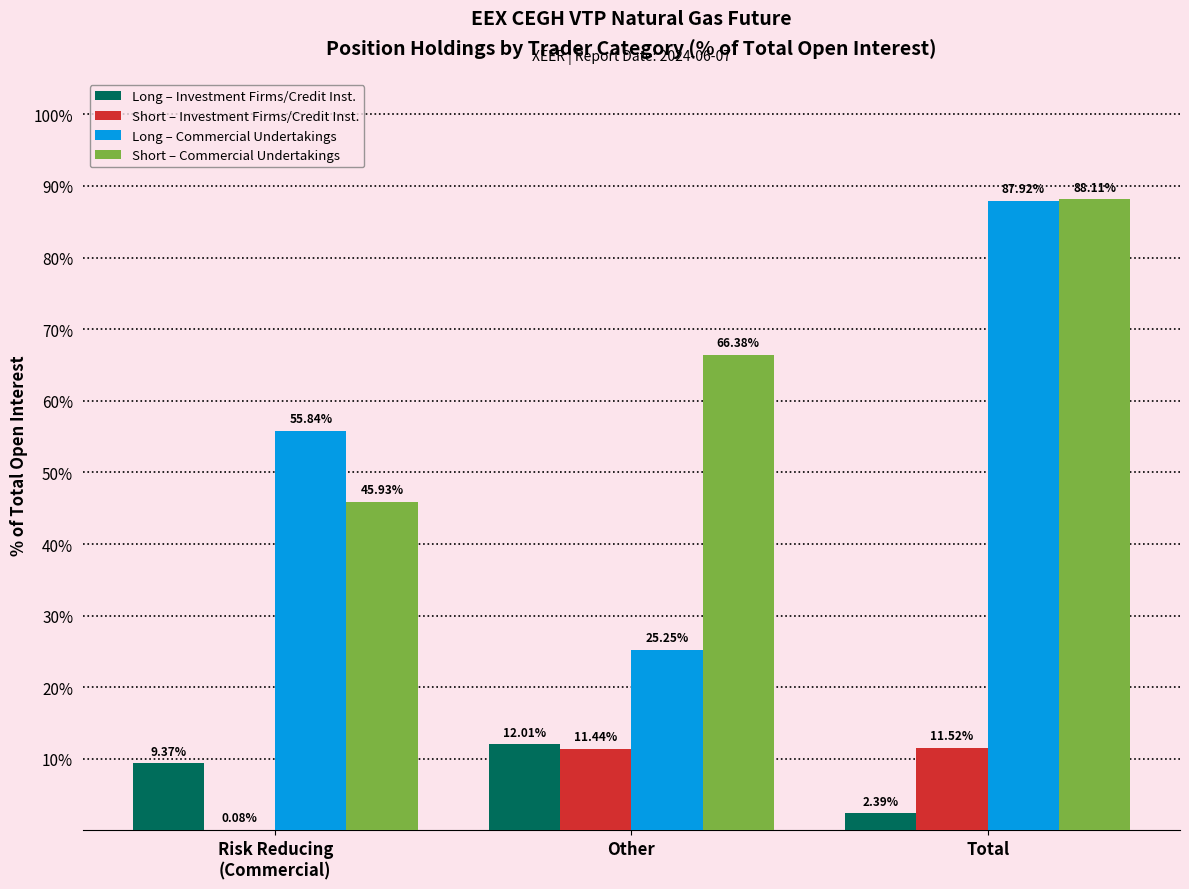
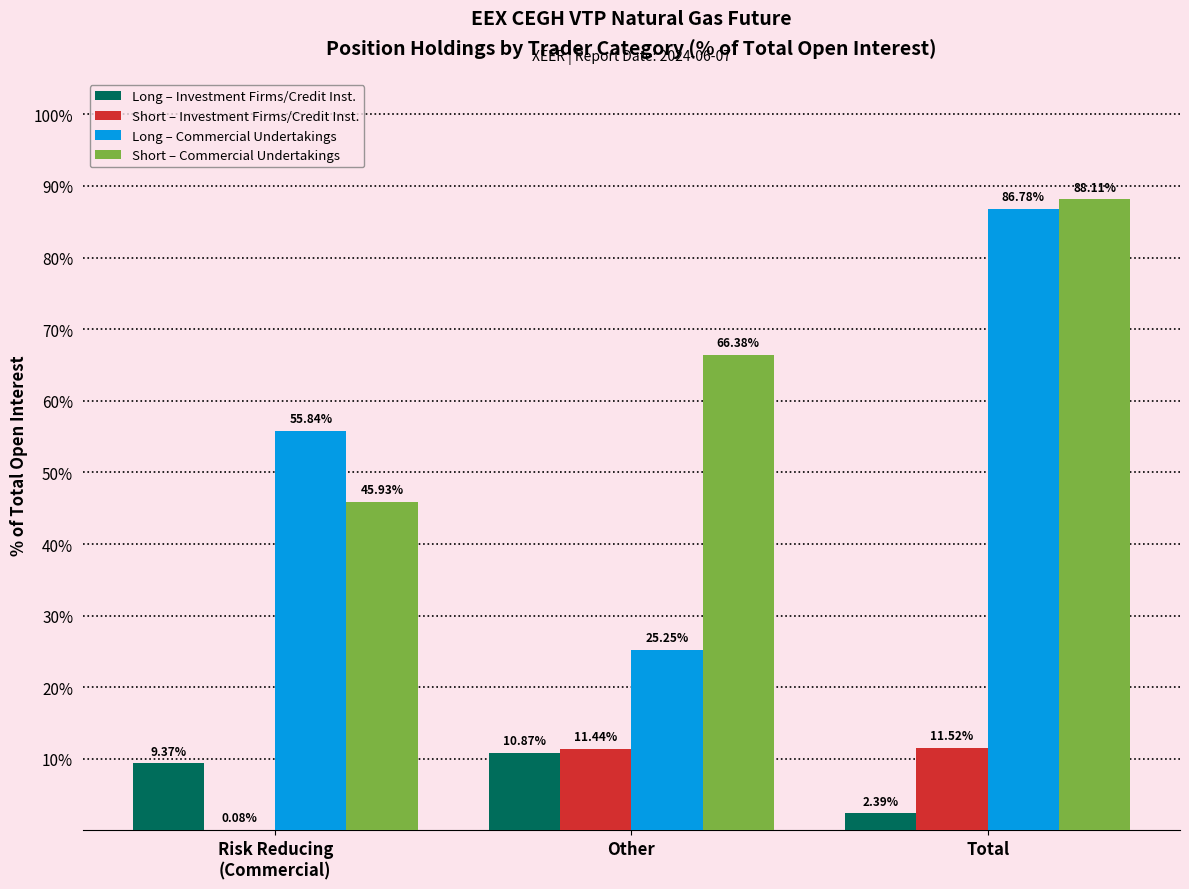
Long – Investment Firms/Credit Inst., Other: 12.01% -> 10.87%
Long – Commercial Undertakings, Total: 87.92% -> 86.78%
